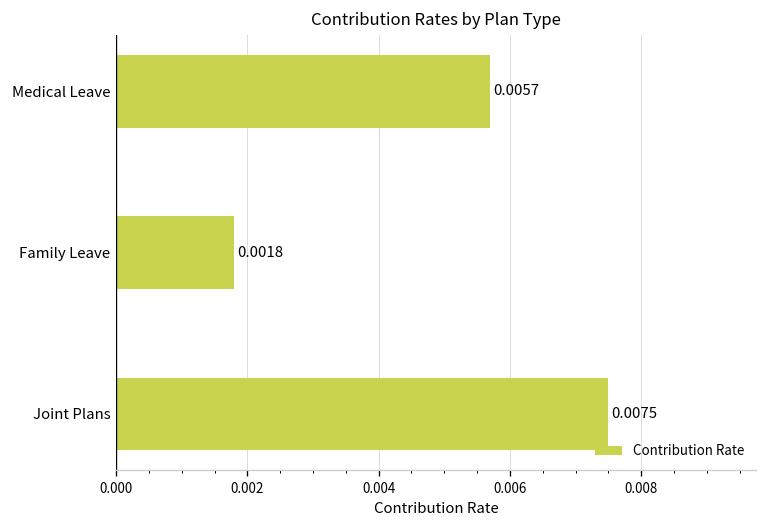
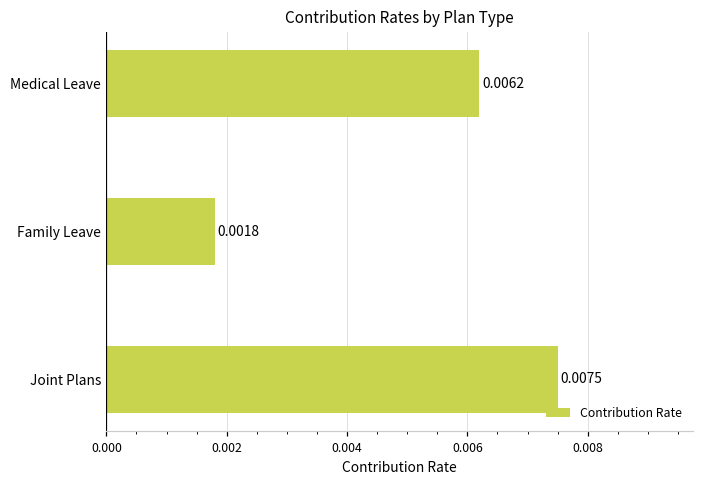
Medical Leave: 0.0057 -> 0.0062
